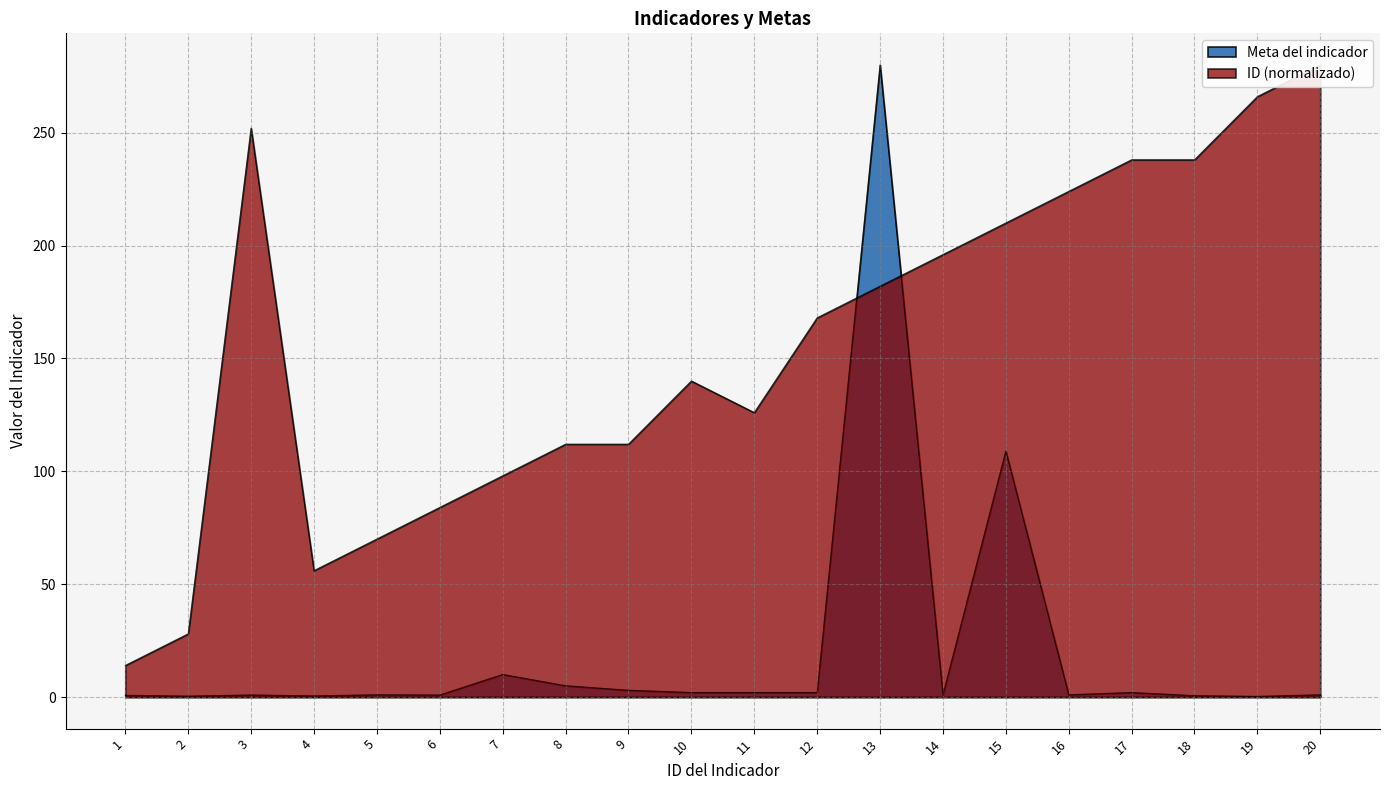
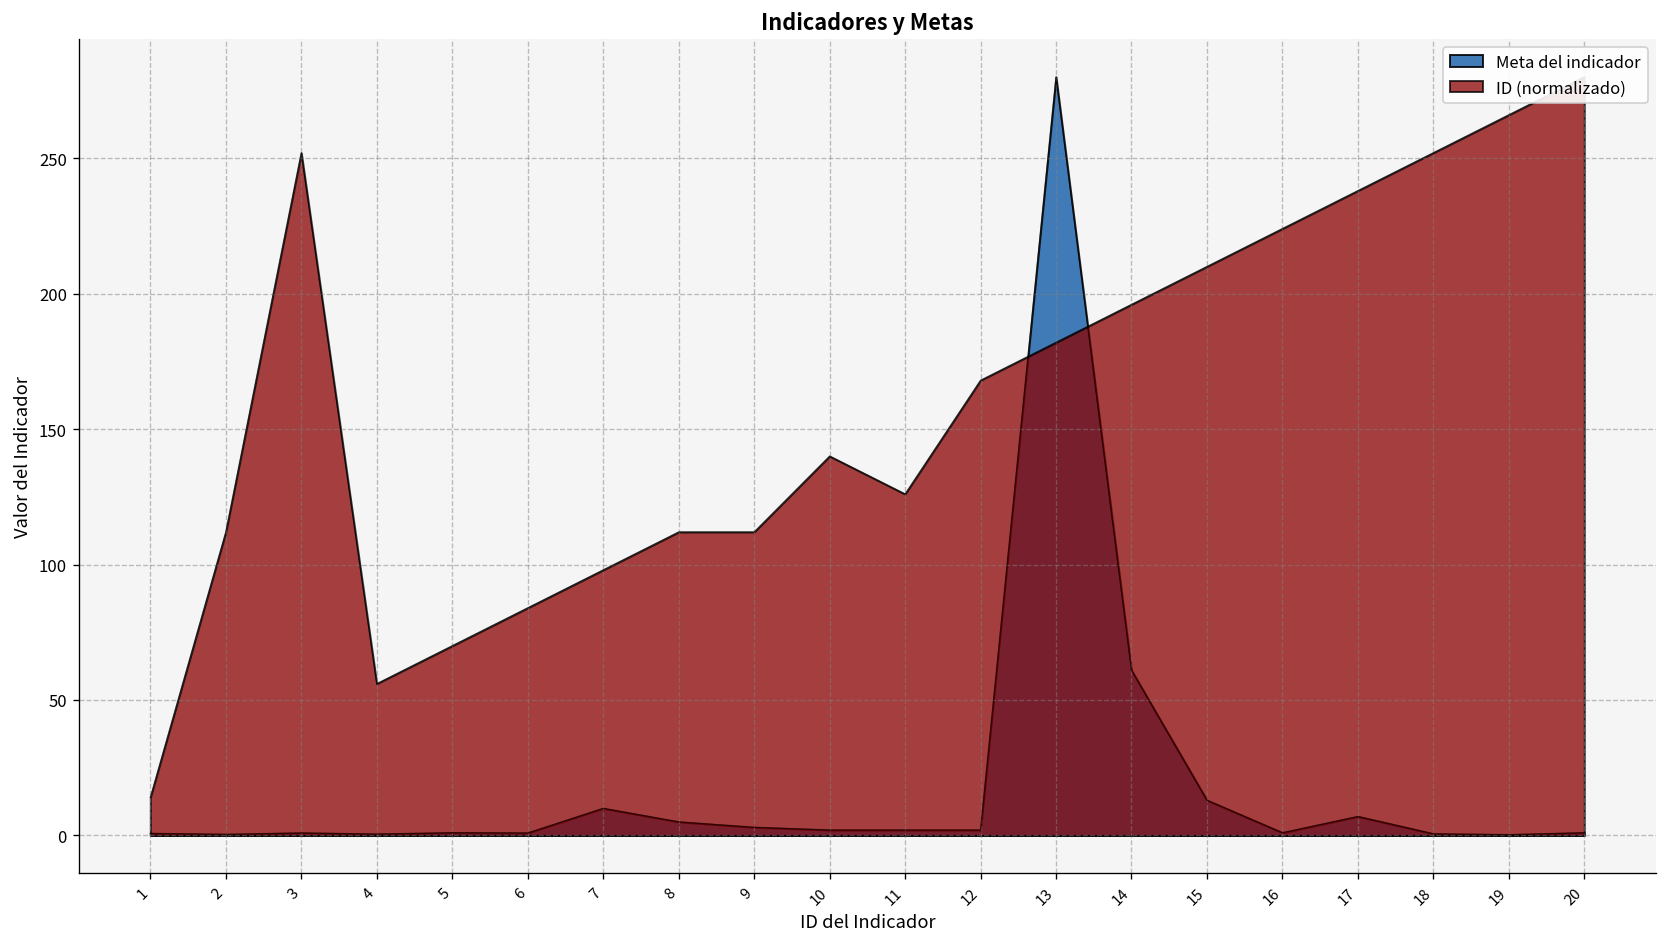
ID (normalizado), 2: 28 -> 112
Meta del indicador, 14: 1 -> 61
Meta del indicador, 15: 109 -> 13
Meta del indicador, 17: 2 -> 7
ID (normalizado), 18: 238 -> 252
